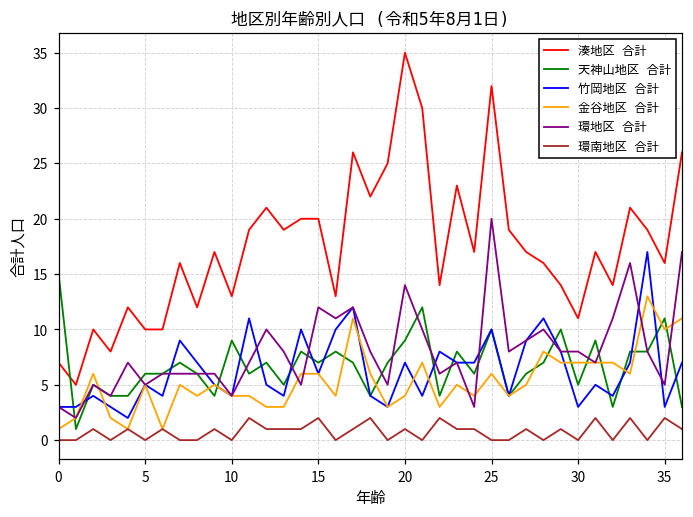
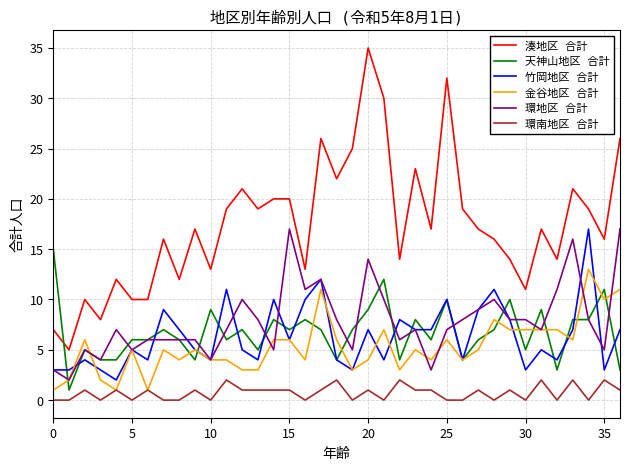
環地区 合計, 15: 12 -> 17
環南地区 合計, 15: 2 -> 1
環地区 合計, 25: 20 -> 7
